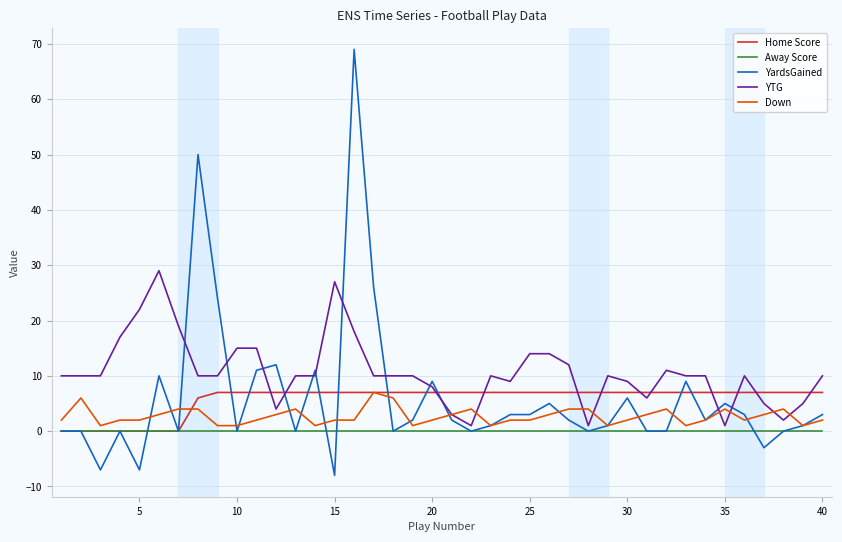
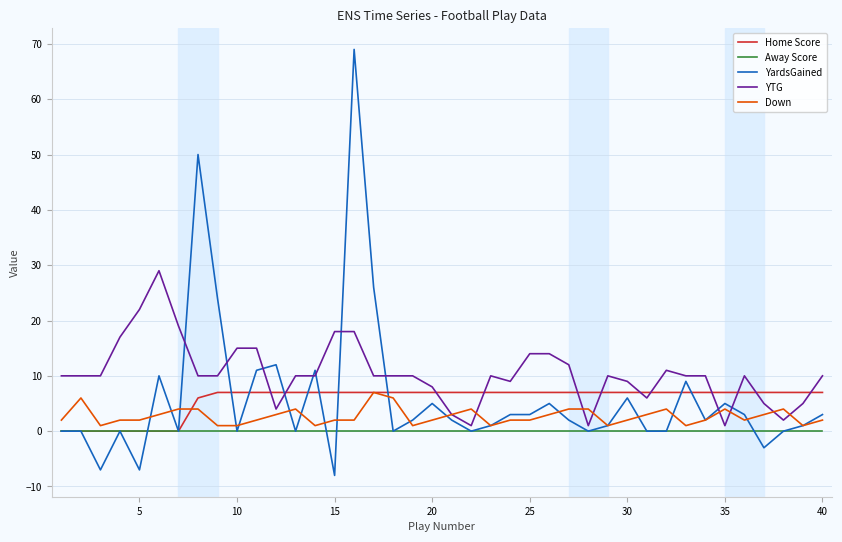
YTG, 15: 27 -> 18
YardsGained, 20: 9 -> 5
